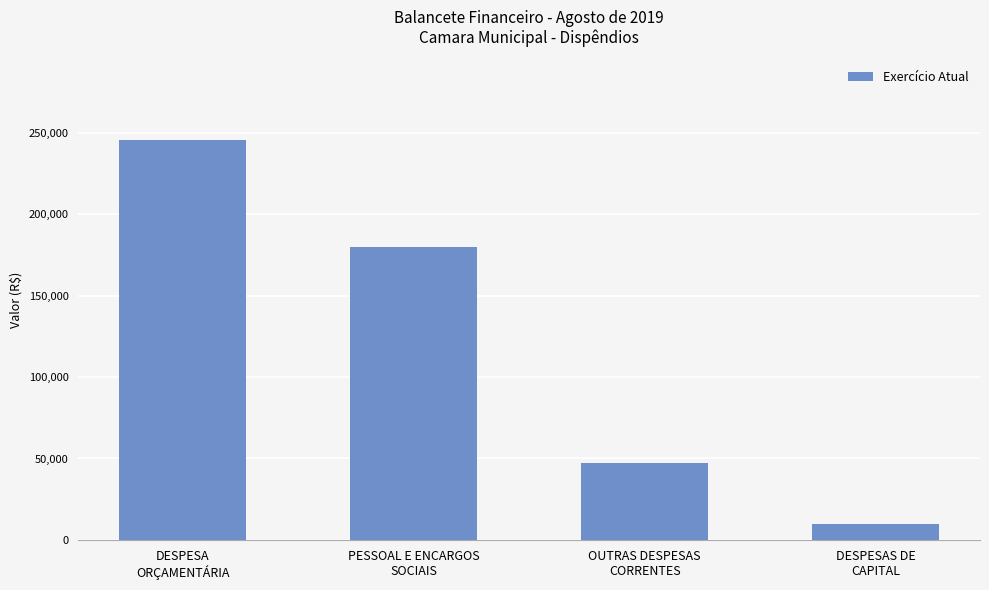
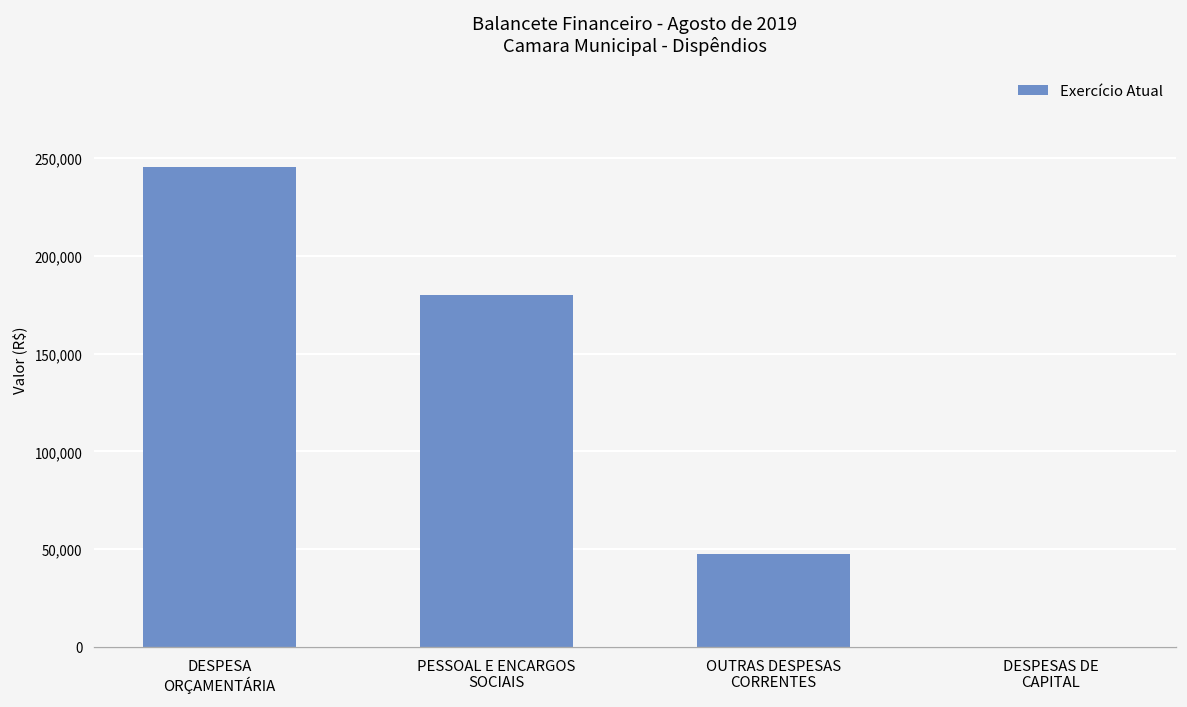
DESPESAS DE CAPITAL: 10,000 -> 0
